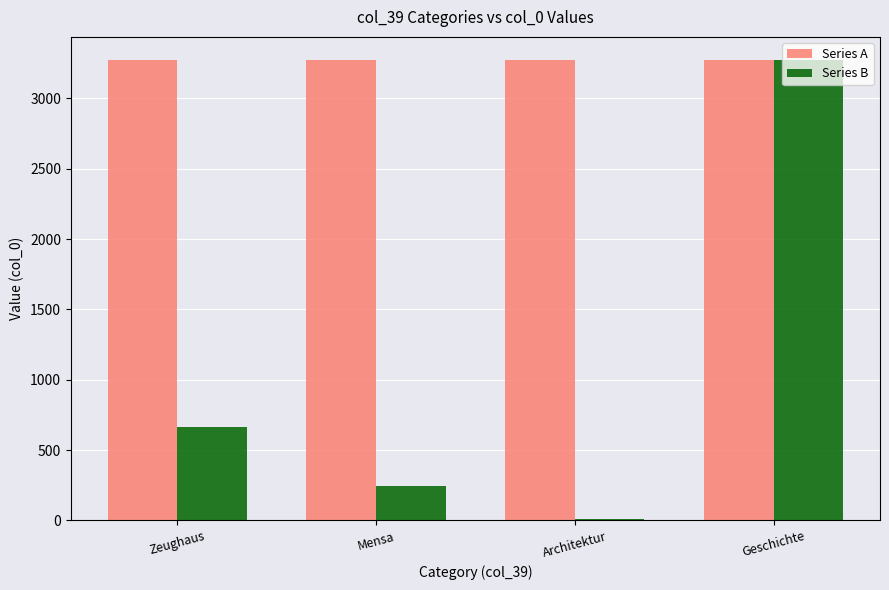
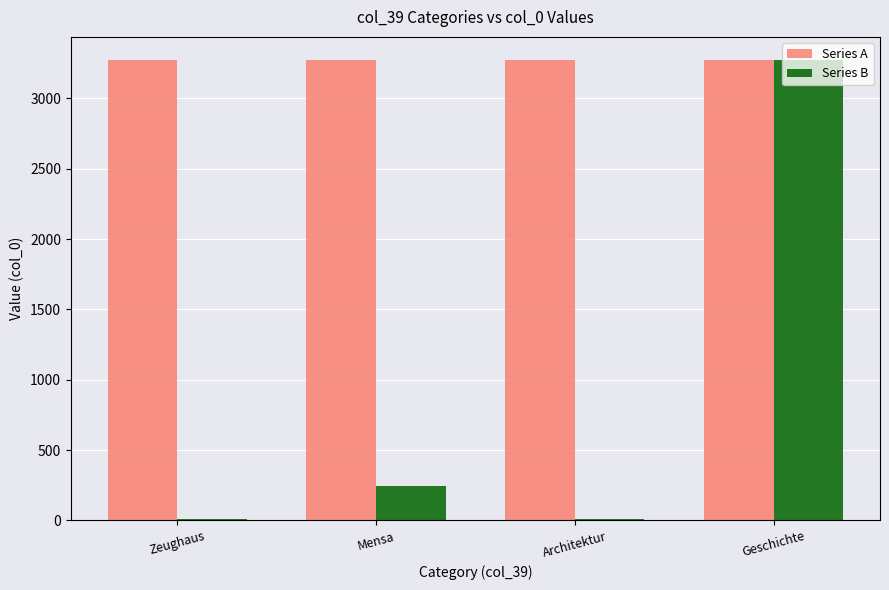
Series B, Zeughaus: 660 -> 10
